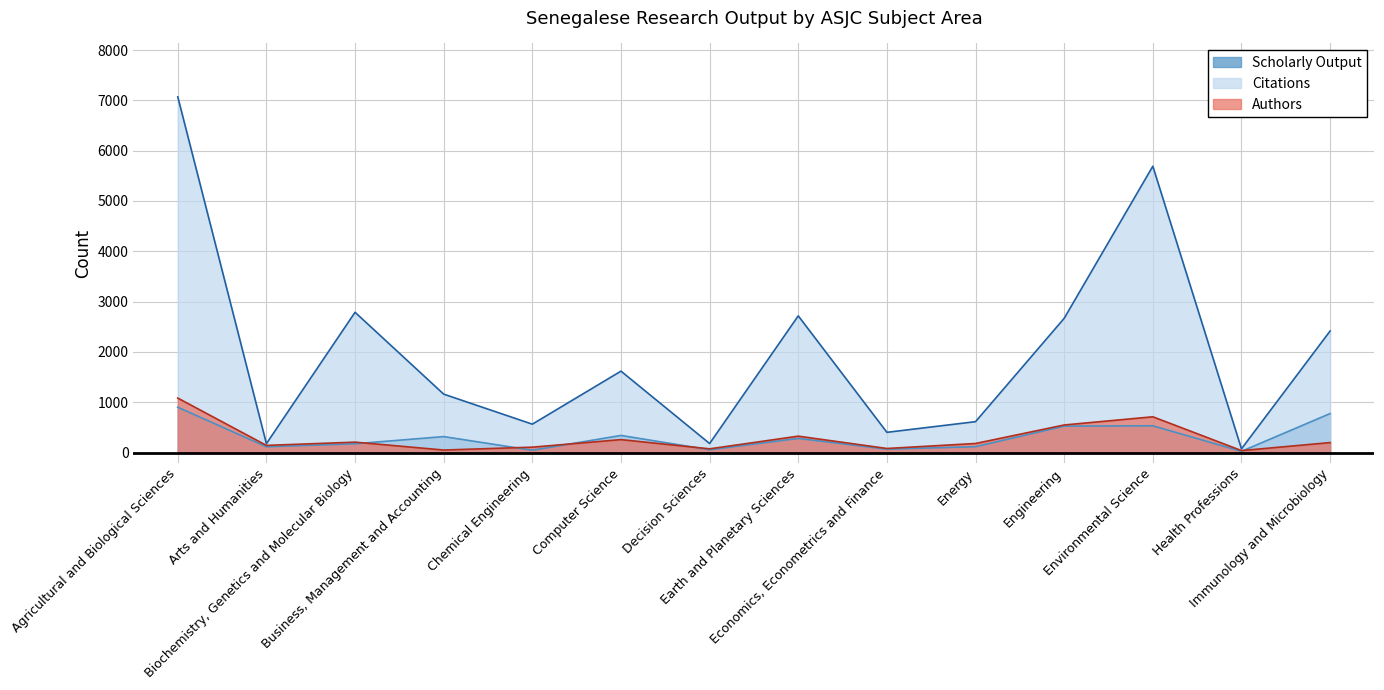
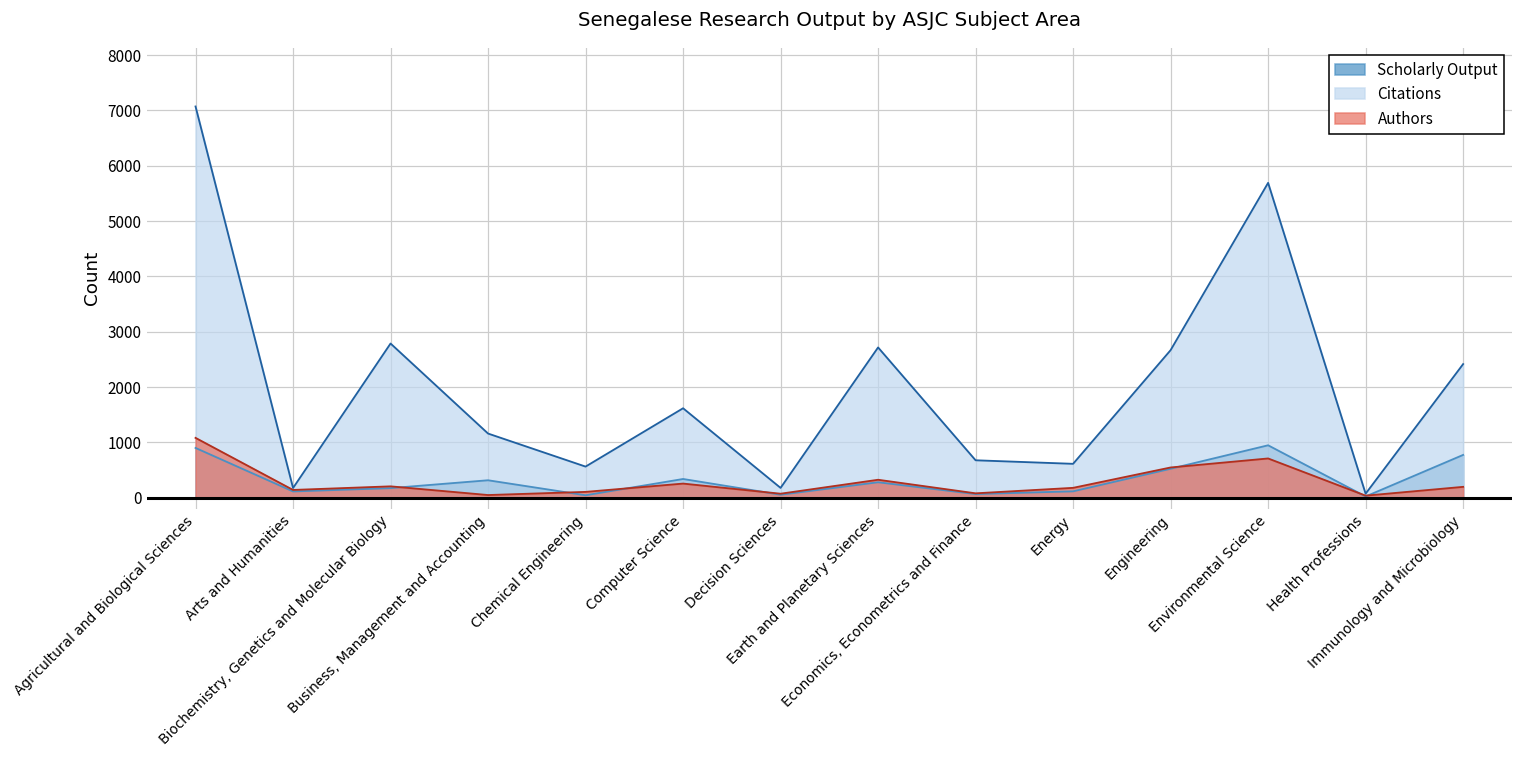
Citations, Economics, Econometrics and Finance: 400 -> 700
Scholarly Output, Environmental Science: 500 -> 900
